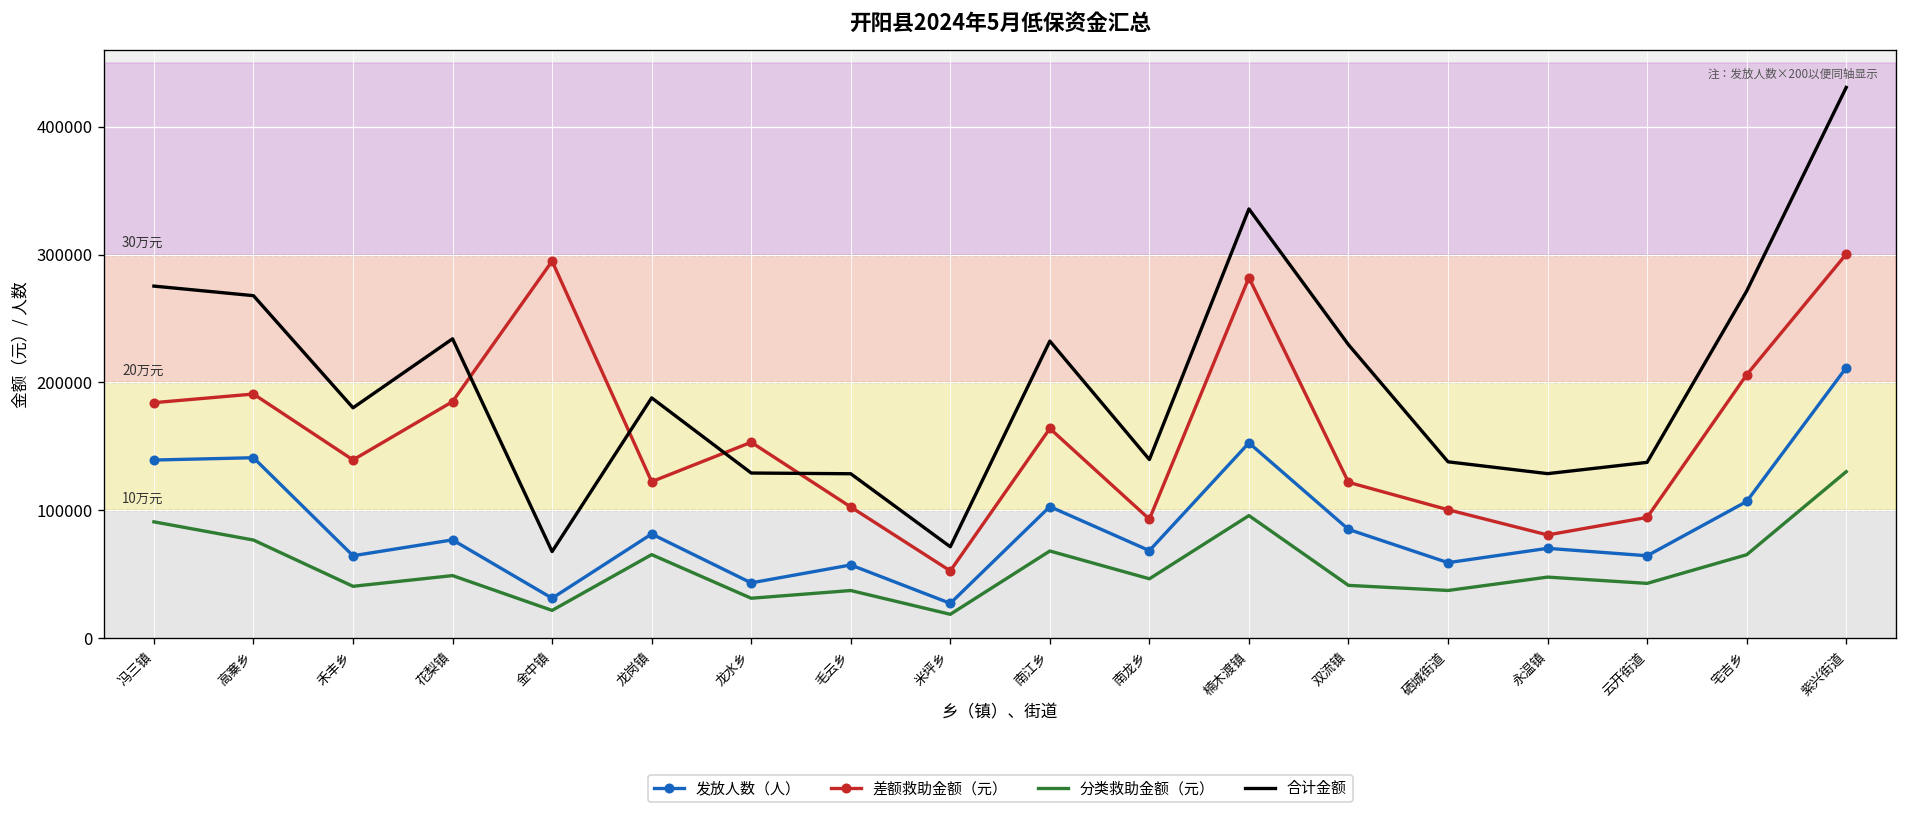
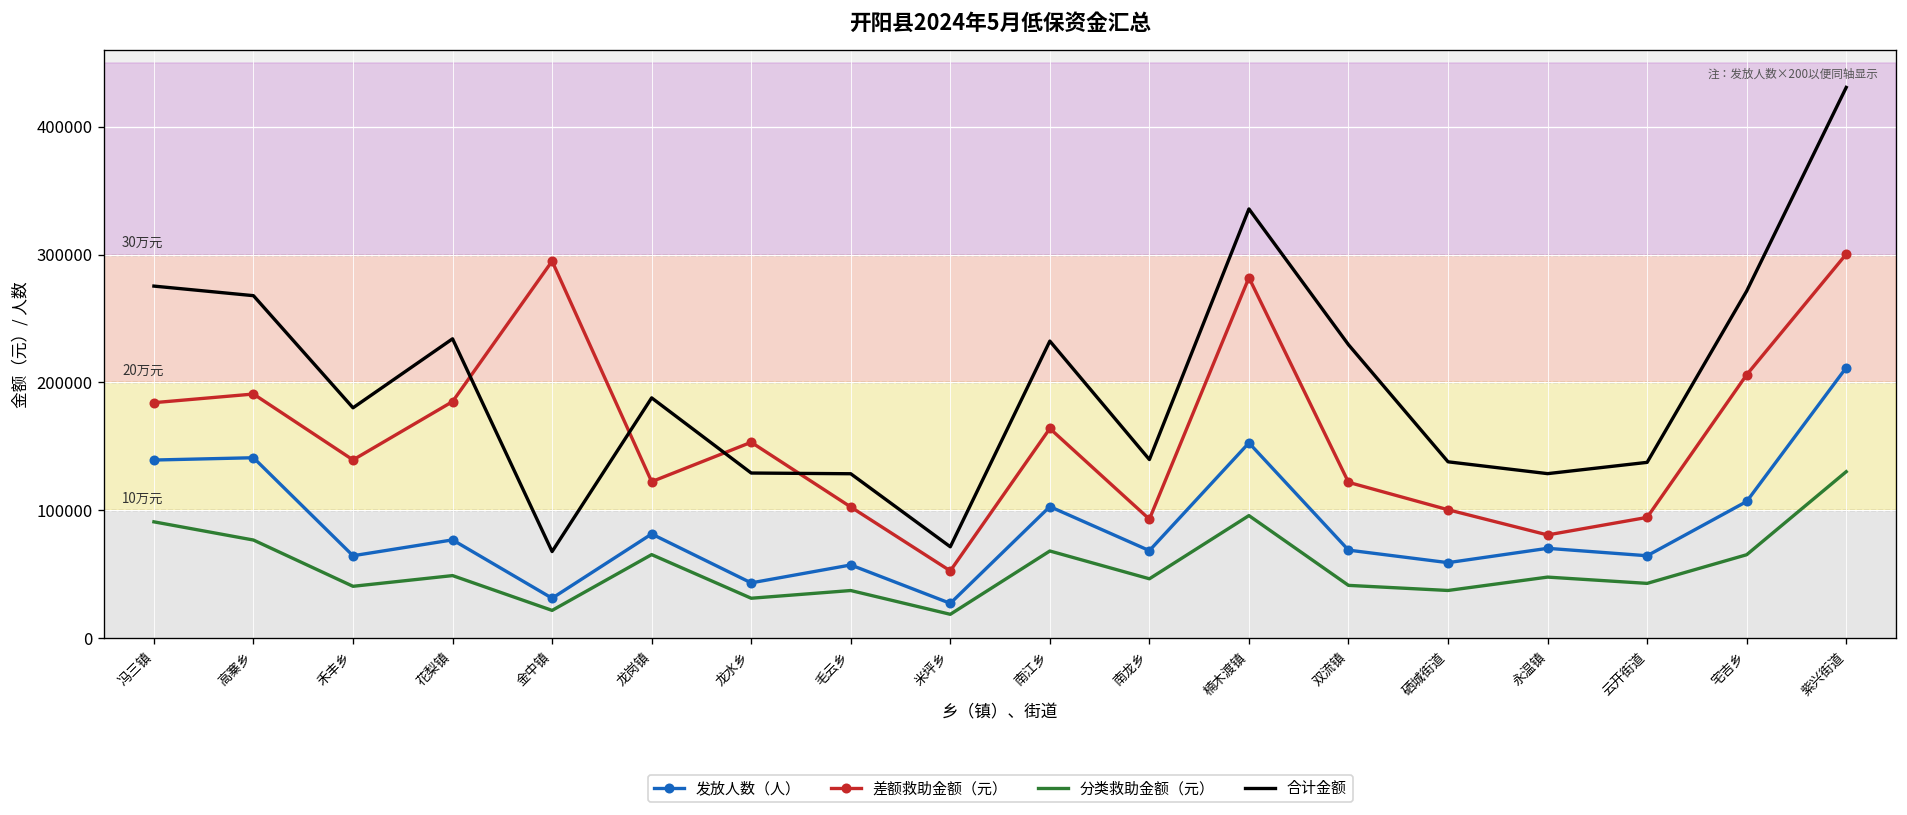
发放人数（人）, 双流镇: 85000 -> 69000
